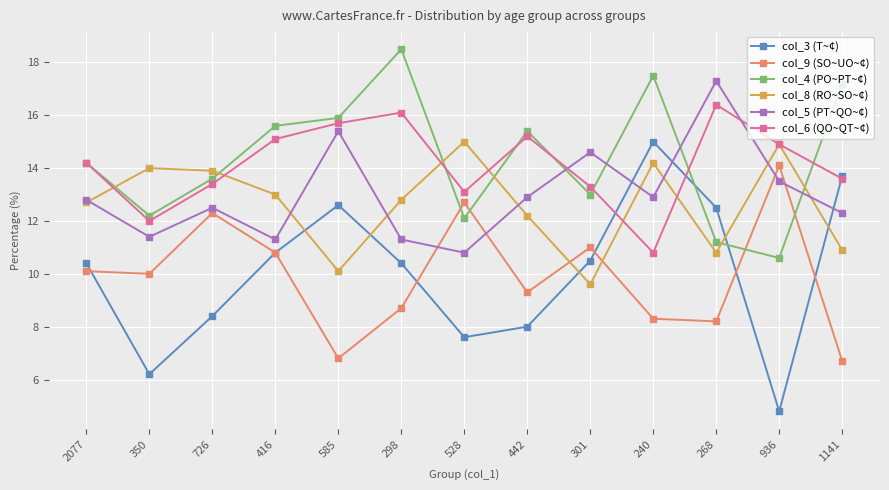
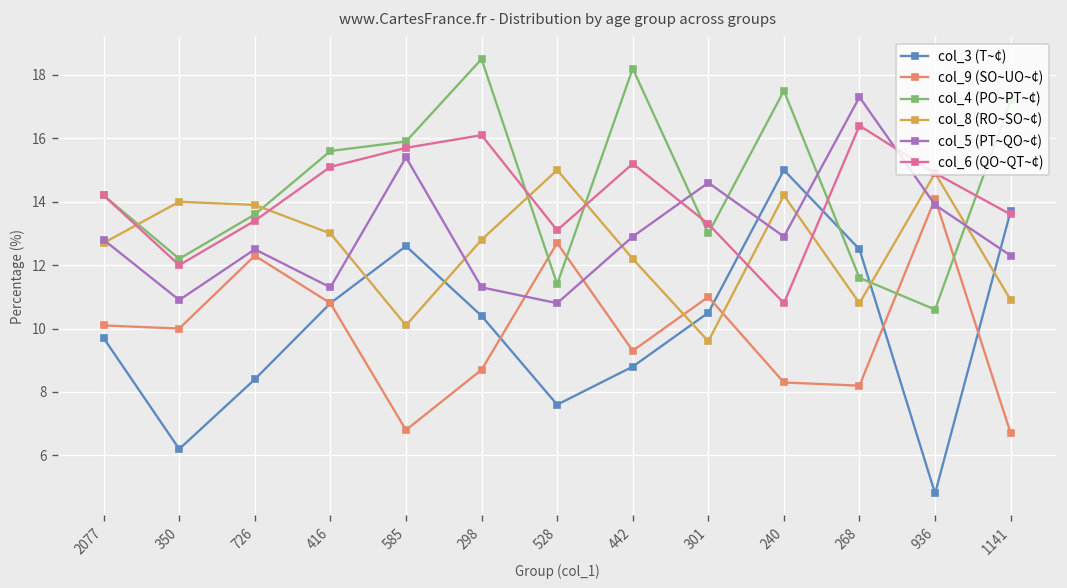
col_3 (T~¢), 2077: 10.4 -> 9.7
col_5 (PT~QO~¢), 350: 11.4 -> 10.9
col_4 (PO~PT~¢), 528: 12.1 -> 11.4
col_3 (T~¢), 442: 8.0 -> 8.8
col_4 (PO~PT~¢), 442: 15.4 -> 18.2
col_4 (PO~PT~¢), 268: 11.2 -> 11.6
col_5 (PT~QO~¢), 936: 13.5 -> 13.9
